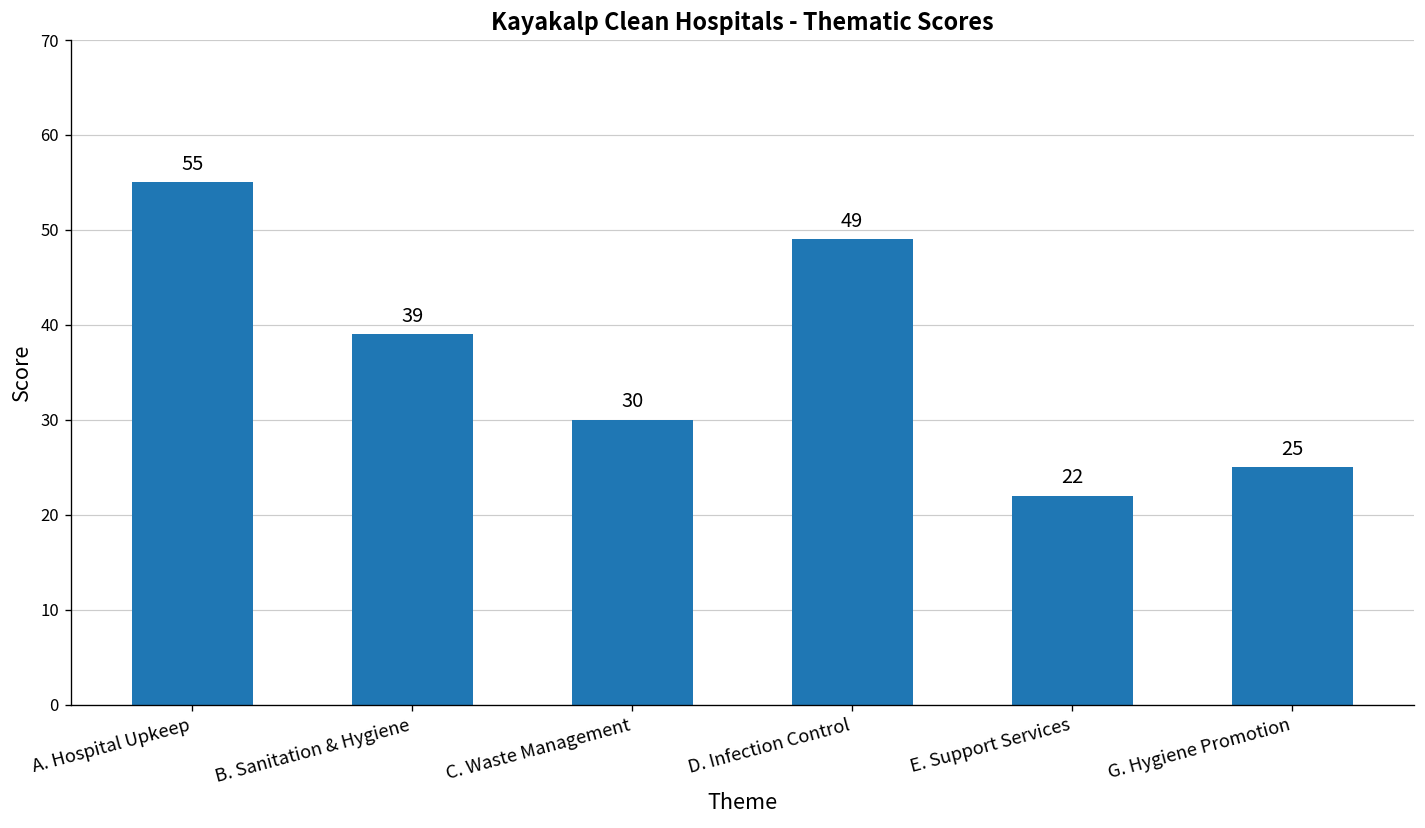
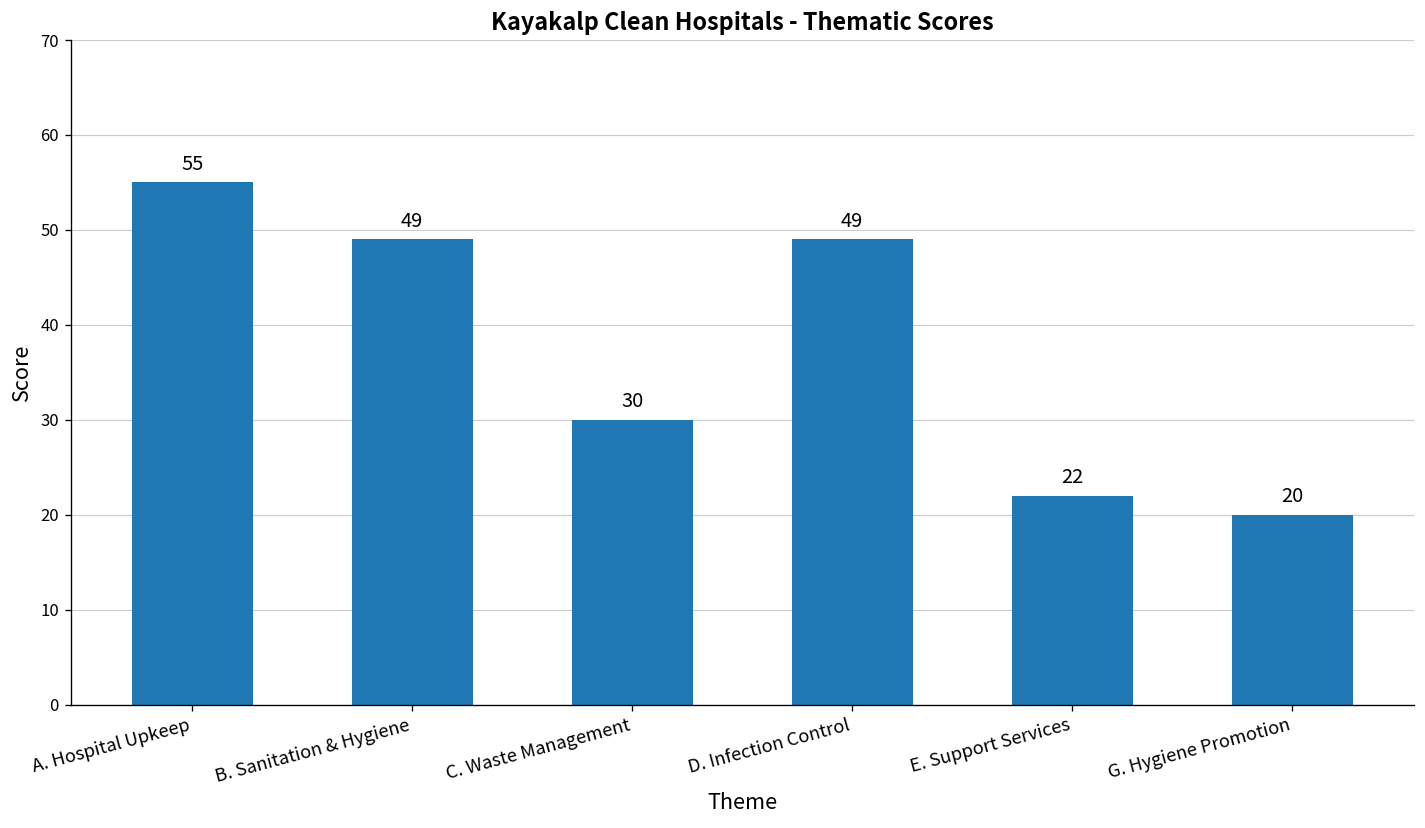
B. Sanitation & Hygiene: 39 -> 49
G. Hygiene Promotion: 25 -> 20
